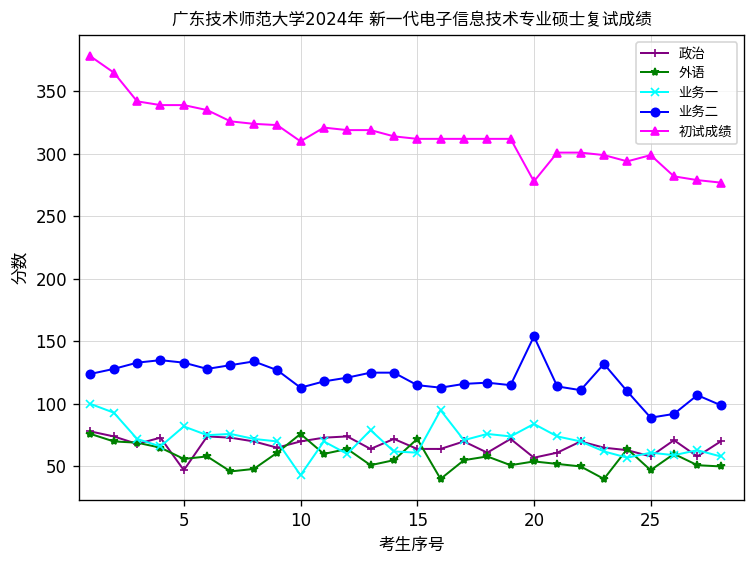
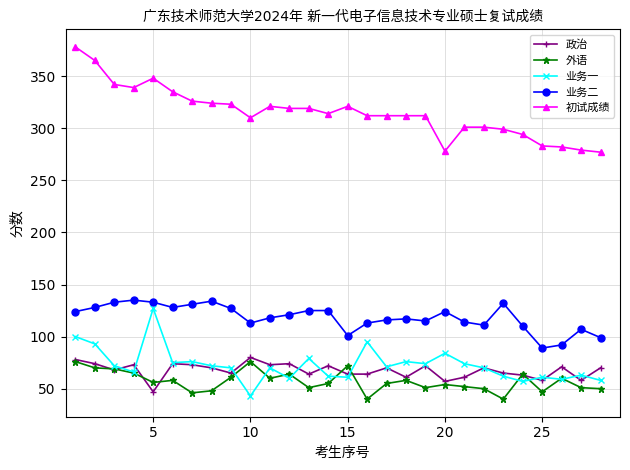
业务一, 5: 82 -> 127
初试成绩, 5: 339 -> 348
政治, 10: 70 -> 80
业务二, 15: 115 -> 101
初试成绩, 15: 312 -> 321
业务二, 20: 154 -> 124
初试成绩, 25: 299 -> 283
